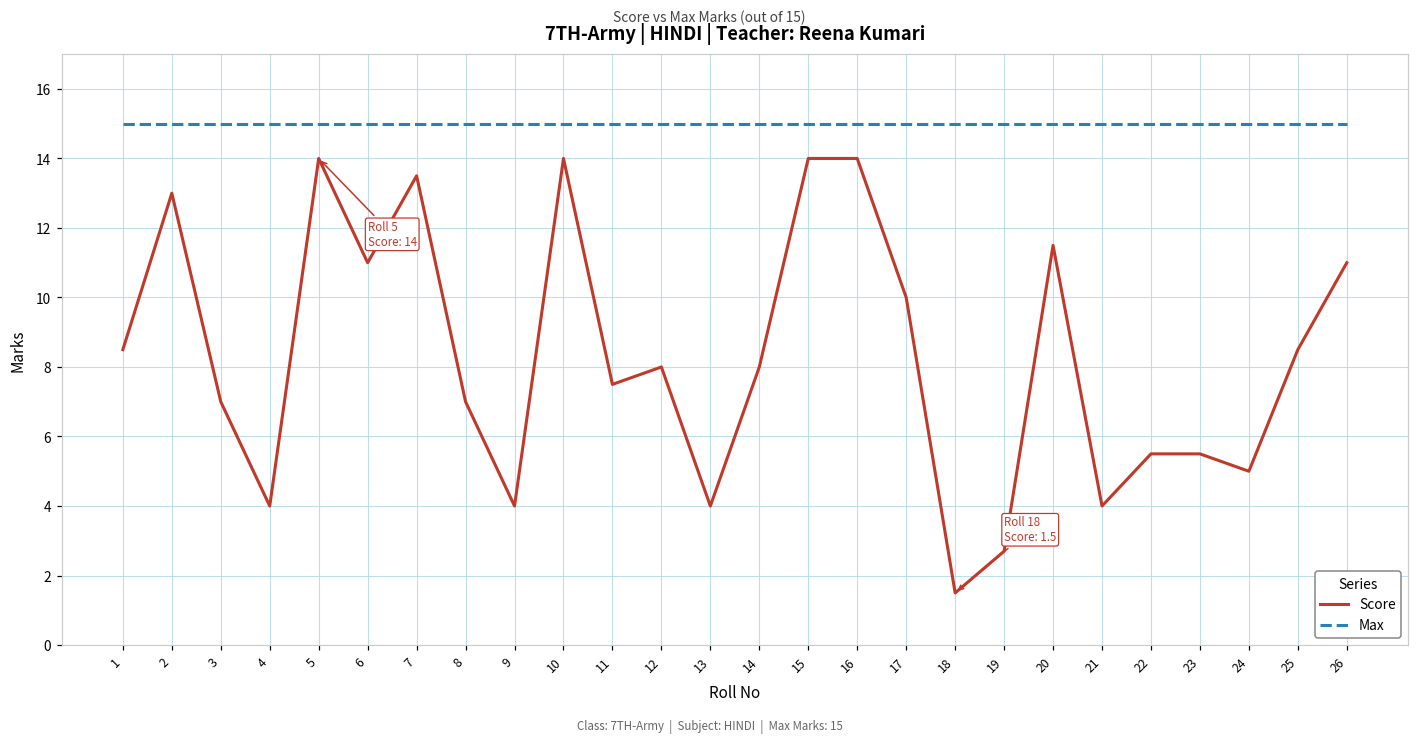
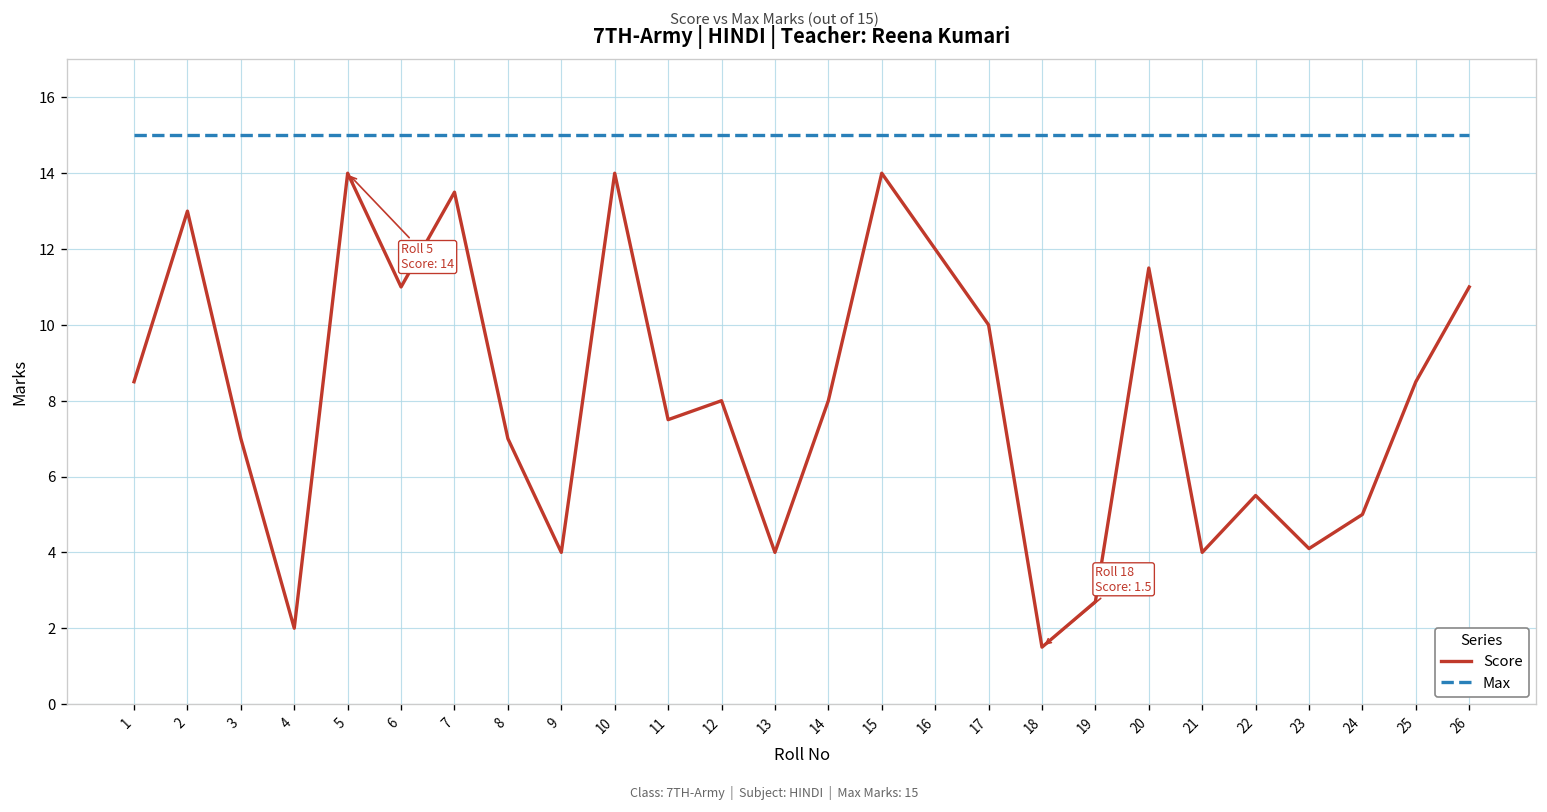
Score, 4: 4 -> 2
Score, 16: 14 -> 12
Score, 23: 5.5 -> 4.1
